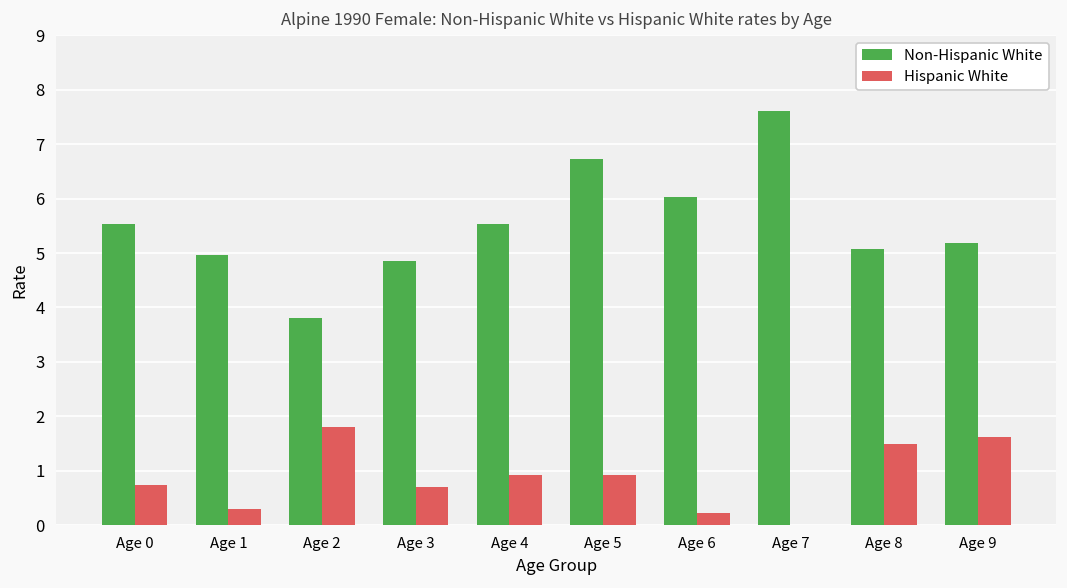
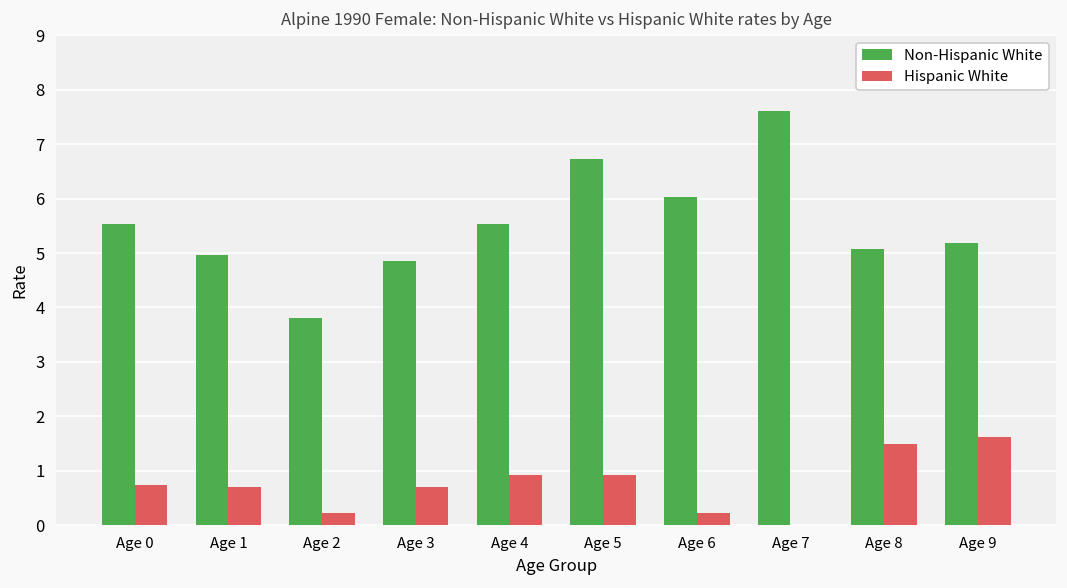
Hispanic White, Age 1: 0.3 -> 0.7
Hispanic White, Age 2: 1.8 -> 0.2
